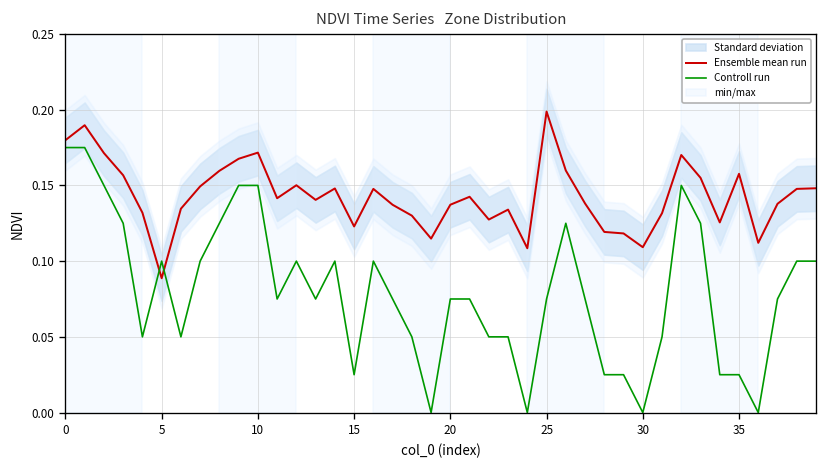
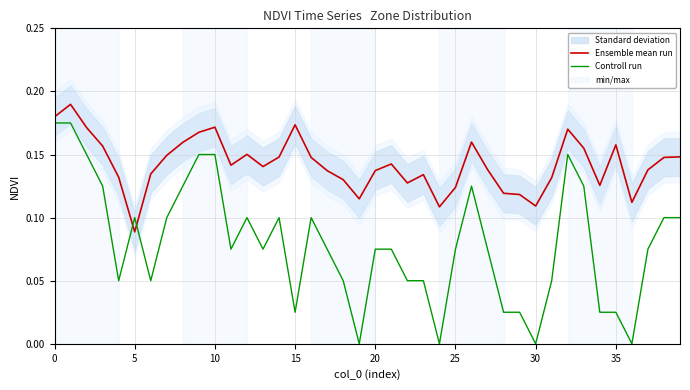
Ensemble mean run, 15: 0.123 -> 0.174
Ensemble mean run, 25: 0.199 -> 0.124
